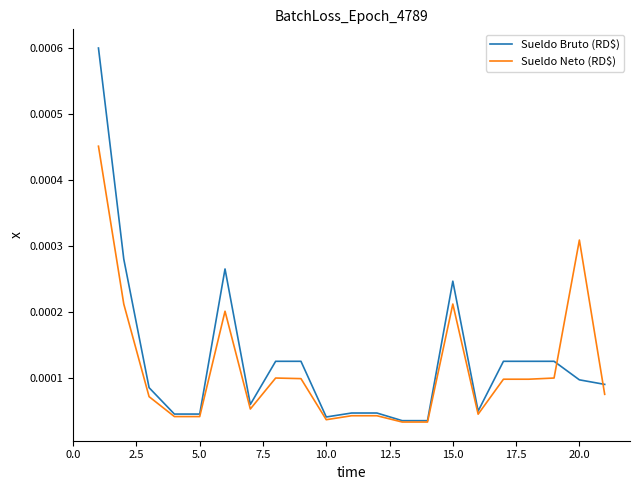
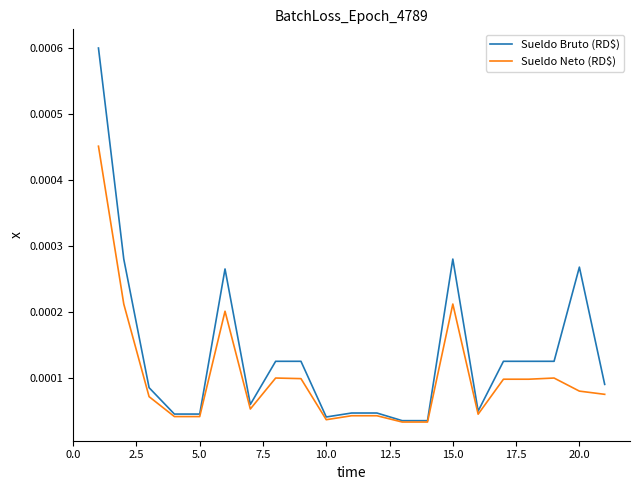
Sueldo Bruto (RD$), 15.0: 0.00025 -> 0.00028
Sueldo Bruto (RD$), 20.0: 0.00010 -> 0.00027
Sueldo Neto (RD$), 20.0: 0.00031 -> 0.00008
